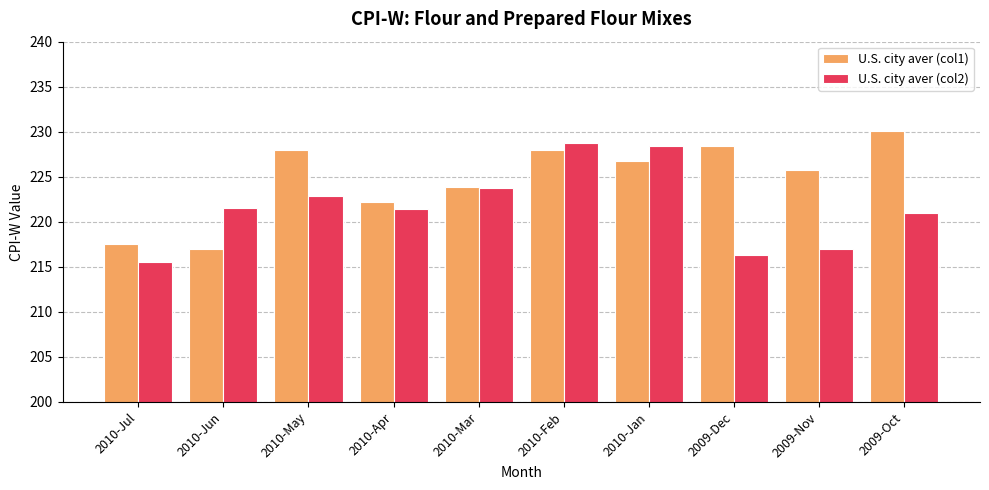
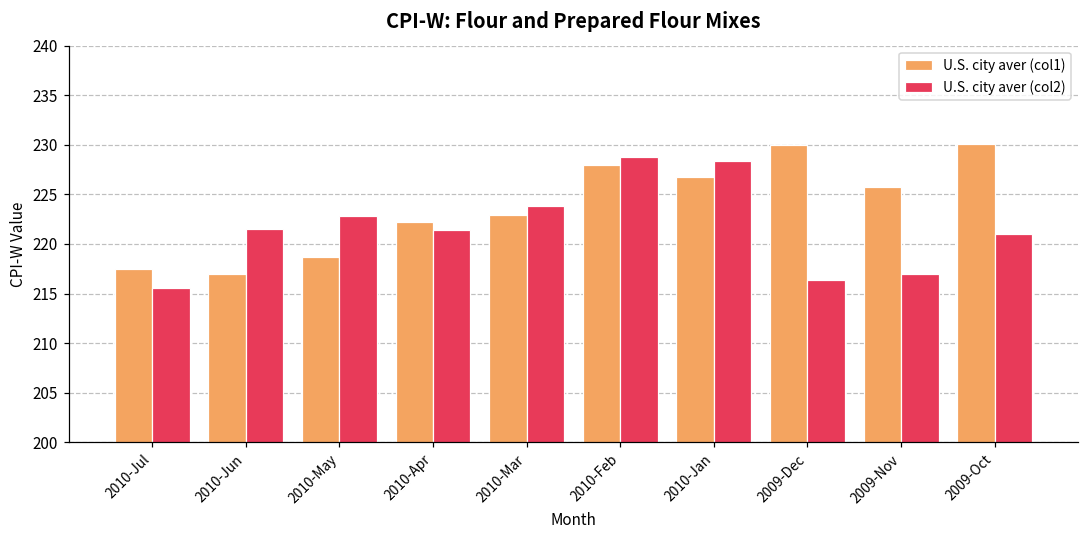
U.S. city aver (col1), 2010-May: 228 -> 219
U.S. city aver (col1), 2010-Mar: 224 -> 223
U.S. city aver (col1), 2009-Dec: 228 -> 230
